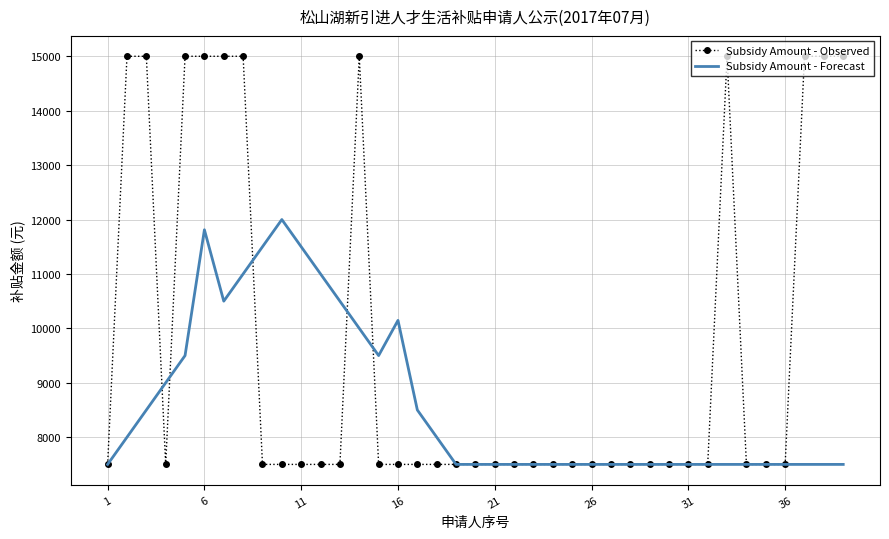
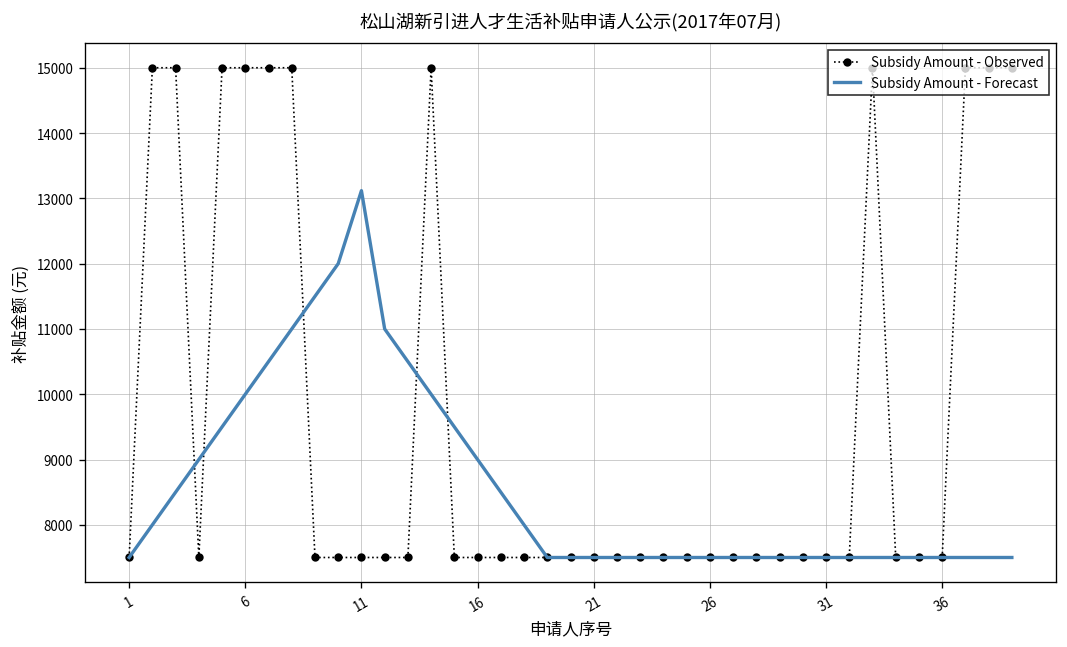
Subsidy Amount - Forecast, 6: 11800 -> 10000
Subsidy Amount - Forecast, 11: 11500 -> 13100
Subsidy Amount - Forecast, 16: 10100 -> 9000
